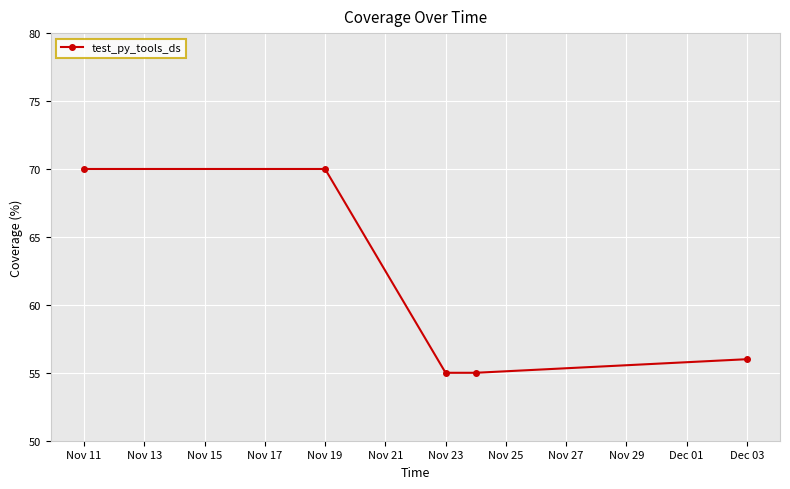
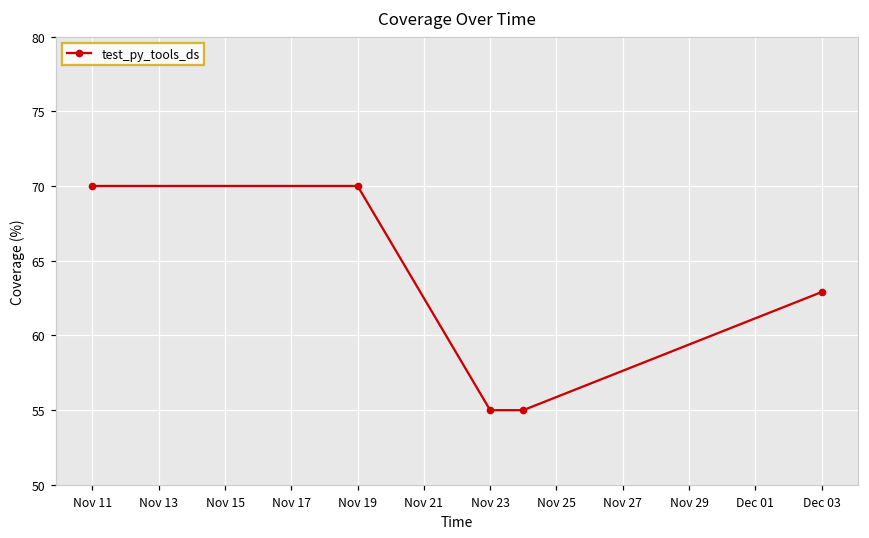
Dec 03: 56.0 -> 62.9
